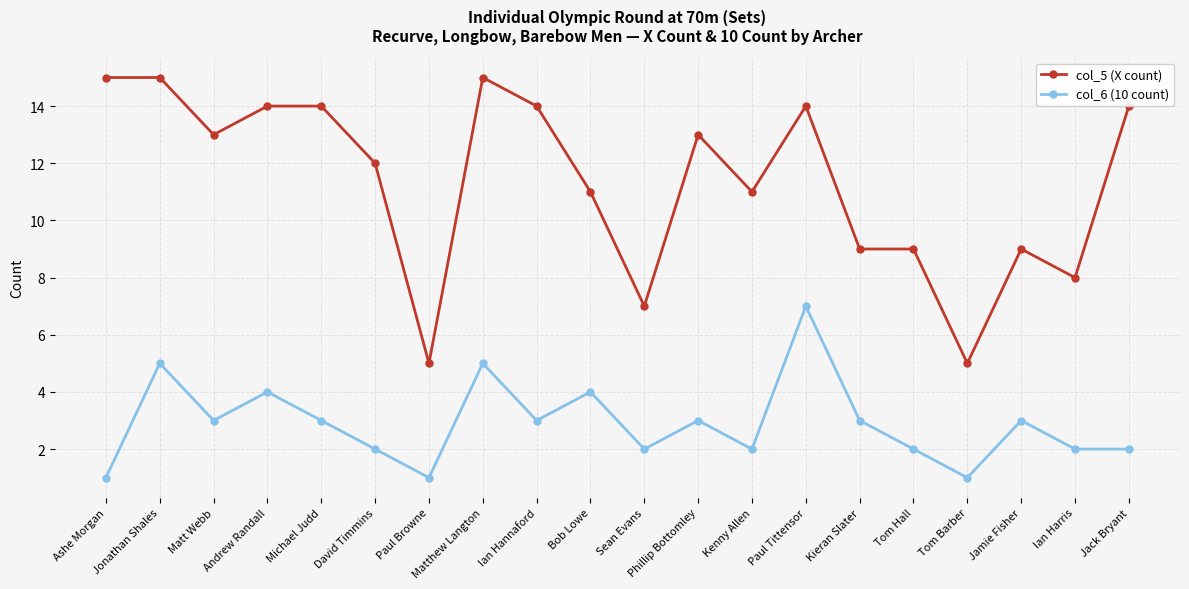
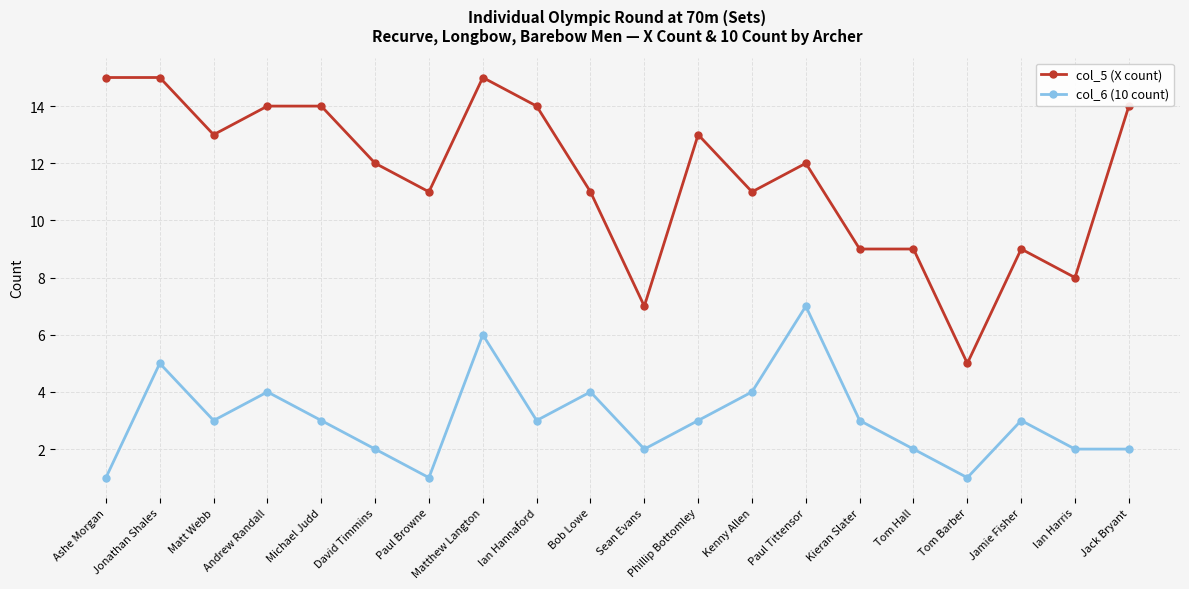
col_5 (X count), Paul Browne: 5 -> 11
col_6 (10 count), Matthew Langton: 5 -> 6
col_6 (10 count), Kenny Allen: 2 -> 4
col_5 (X count), Paul Tittensor: 14 -> 12
